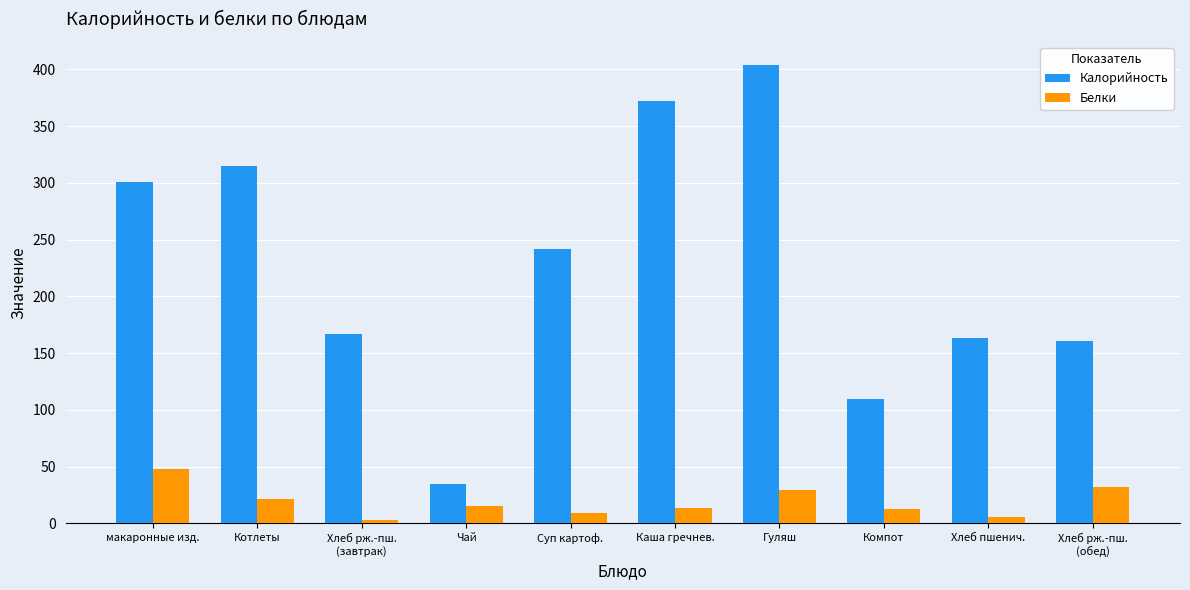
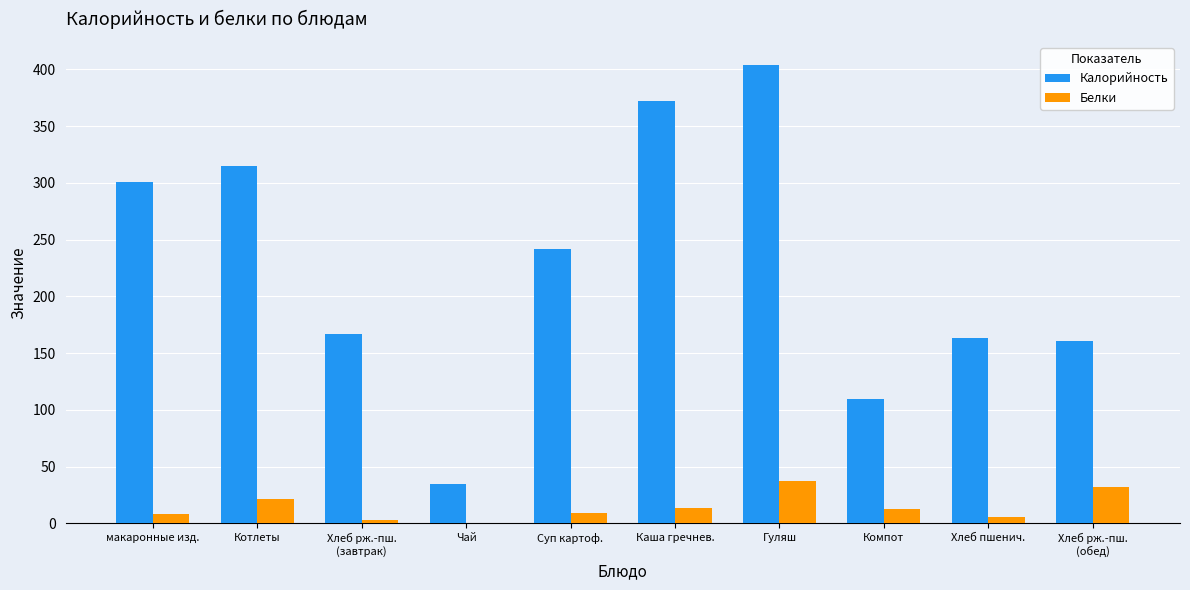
Белки, макаронные изд.: 48 -> 8
Белки, Чай: 15 -> 0
Белки, Гуляш: 29 -> 37
